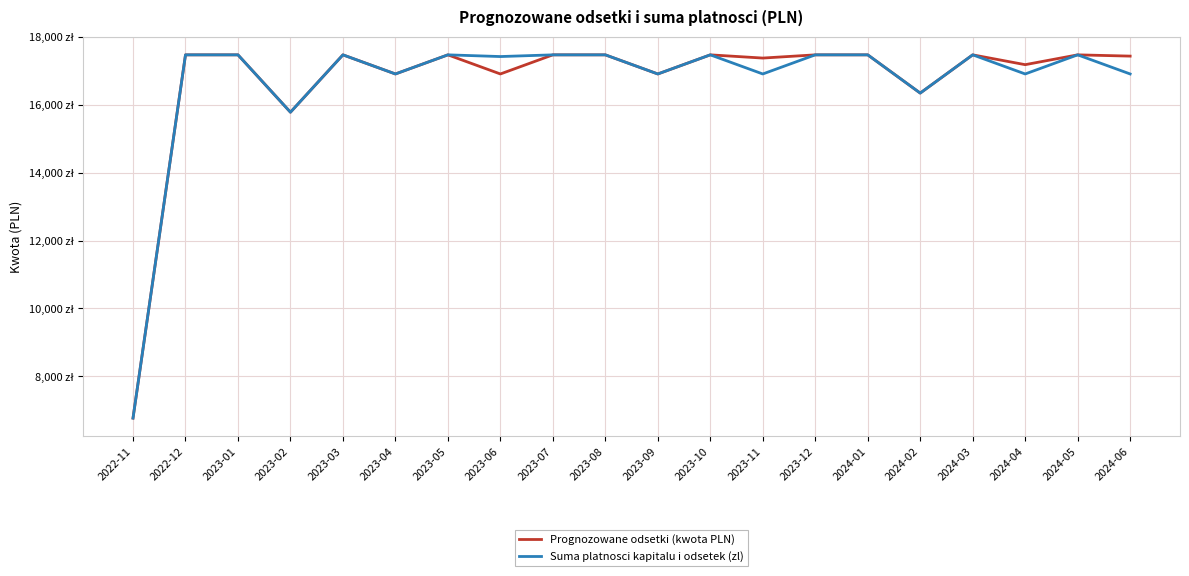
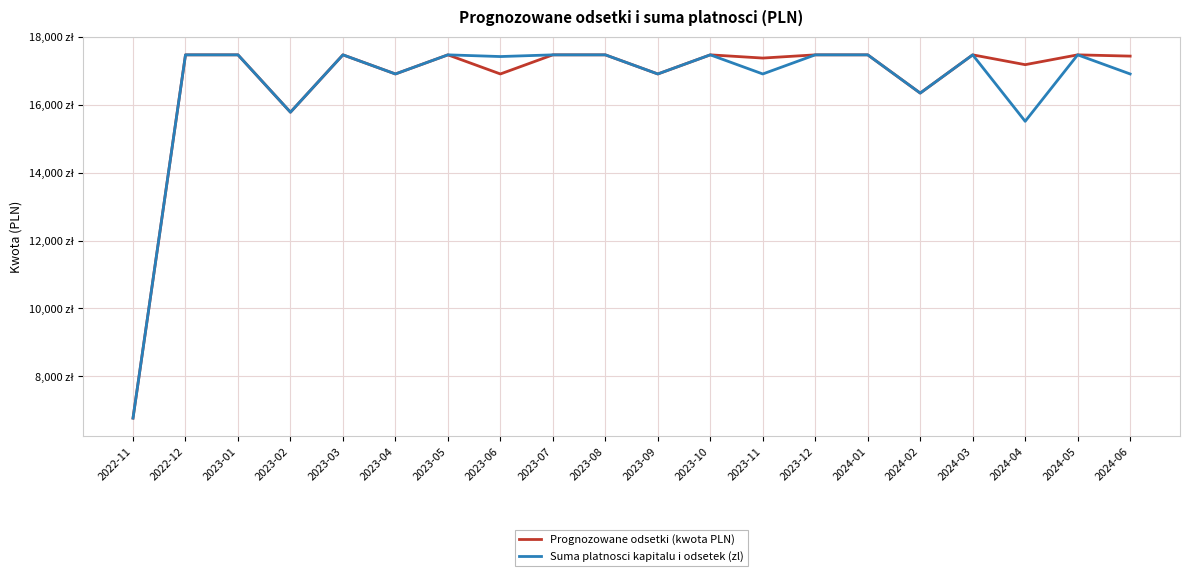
Suma platnosci kapitalu i odsetek (zl), 2024-04: 16,900 zł -> 15,500 zł
